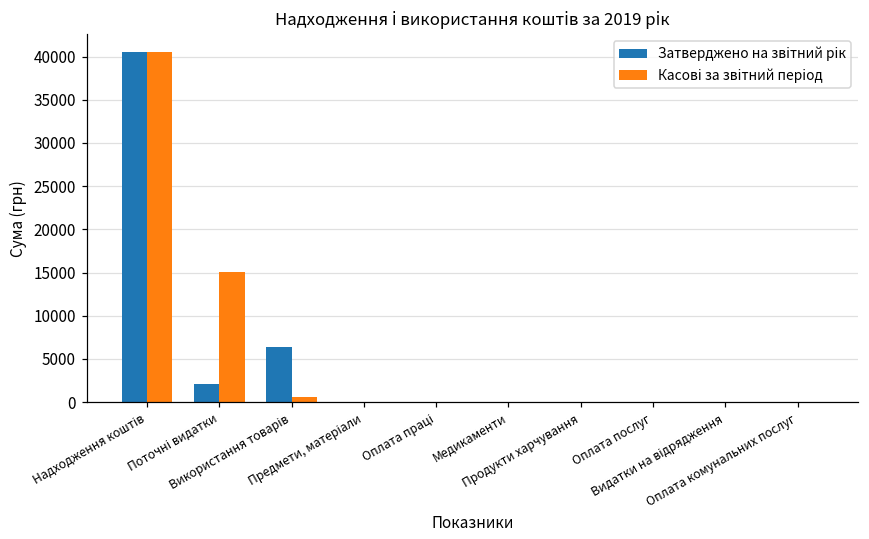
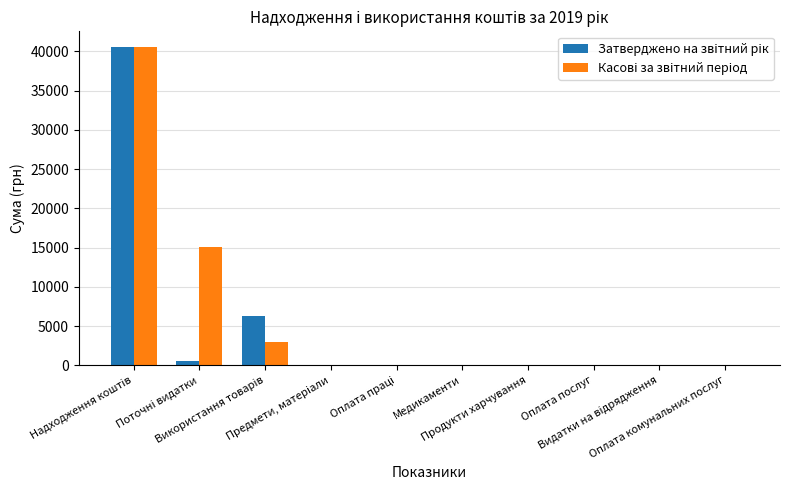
Затверджено на звітний рік, Поточні видатки: 2000 -> 1000
Касові за звітний період, Використання товарів: 1000 -> 3000
